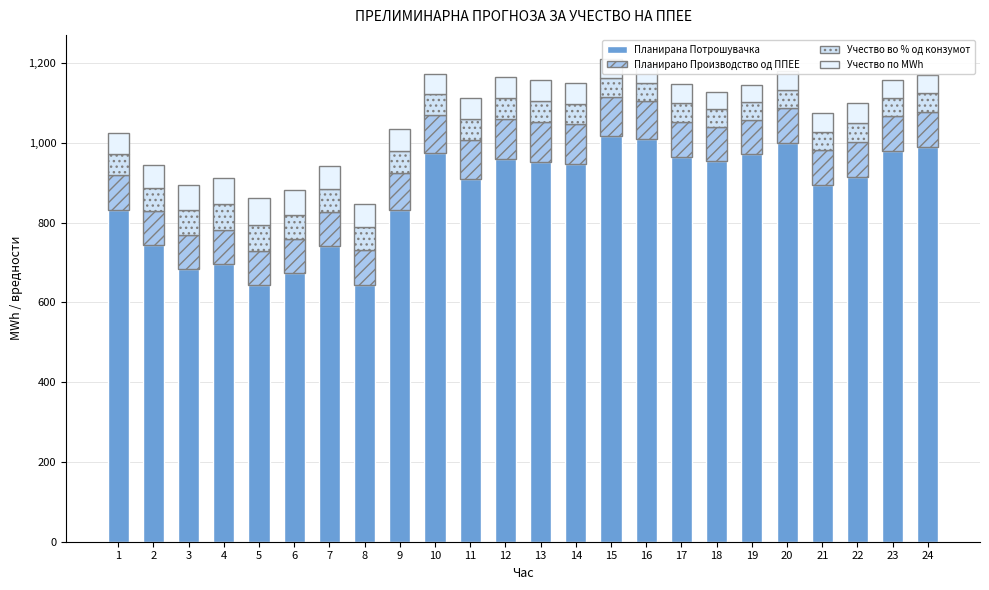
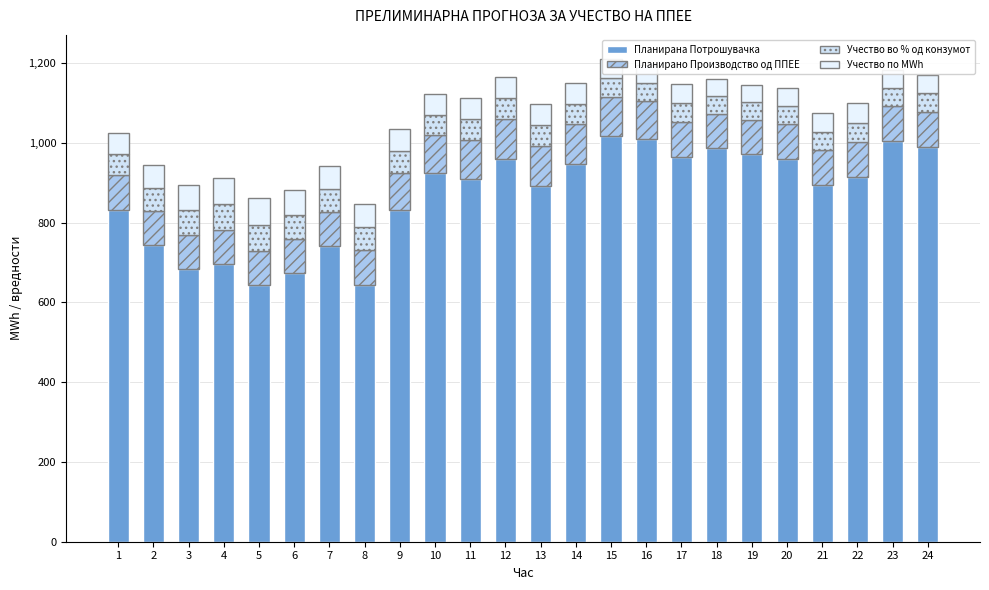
Планирана Потрошувачка, 10: 970 -> 920
Планирана Потрошувачка, 13: 950 -> 890
Планирана Потрошувачка, 18: 950 -> 990
Планирана Потрошувачка, 20: 1,000 -> 960
Планирана Потрошувачка, 23: 980 -> 1,000
